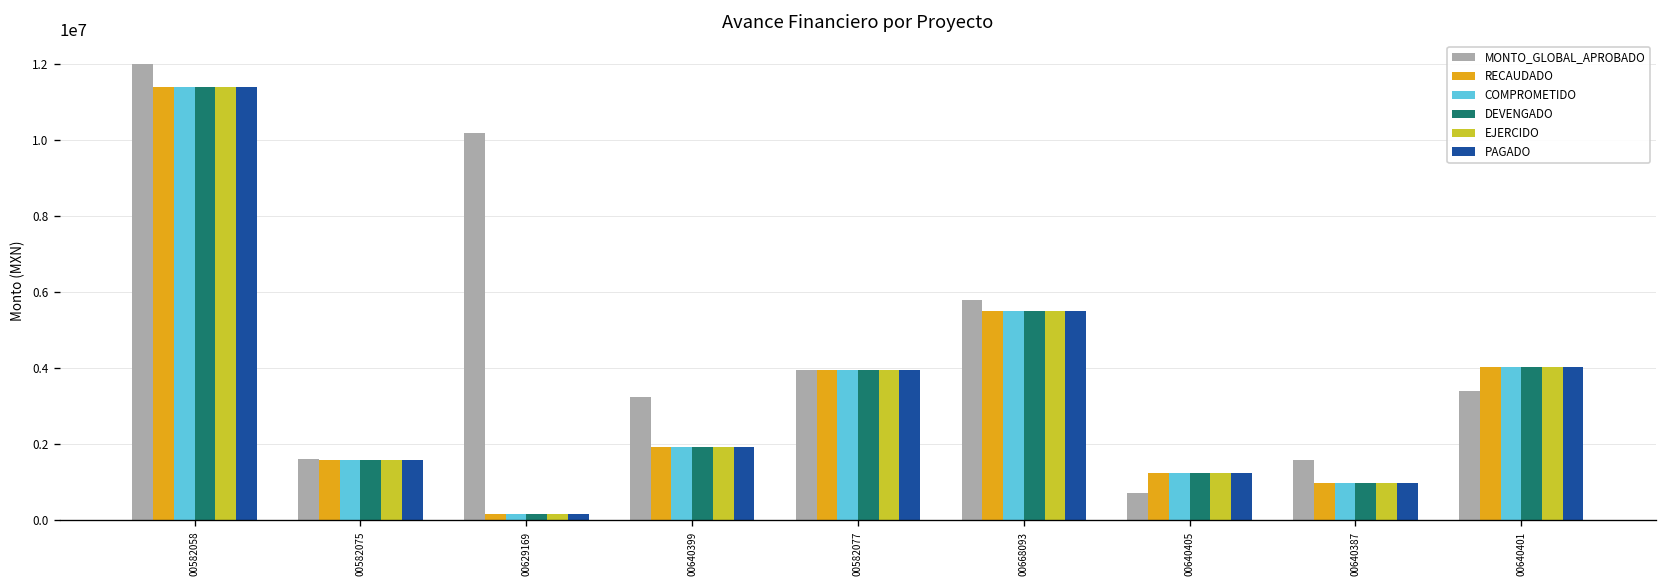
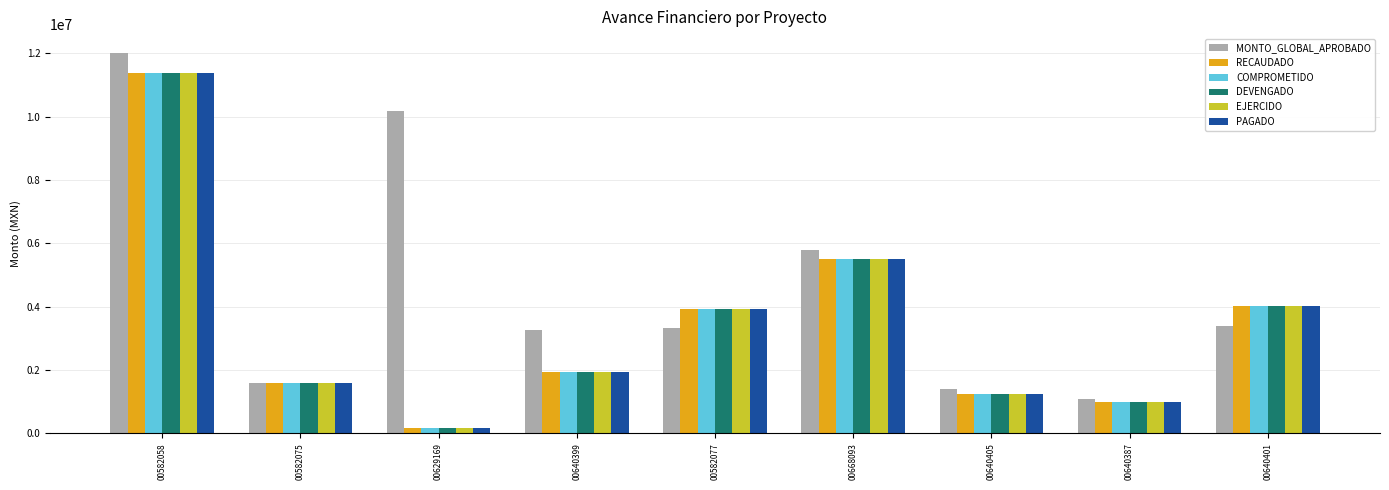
MONTO_GLOBAL_APROBADO, 00582077: 3900000 -> 3300000
MONTO_GLOBAL_APROBADO, 00640405: 700000 -> 1400000
MONTO_GLOBAL_APROBADO, 00640387: 1600000 -> 1100000
